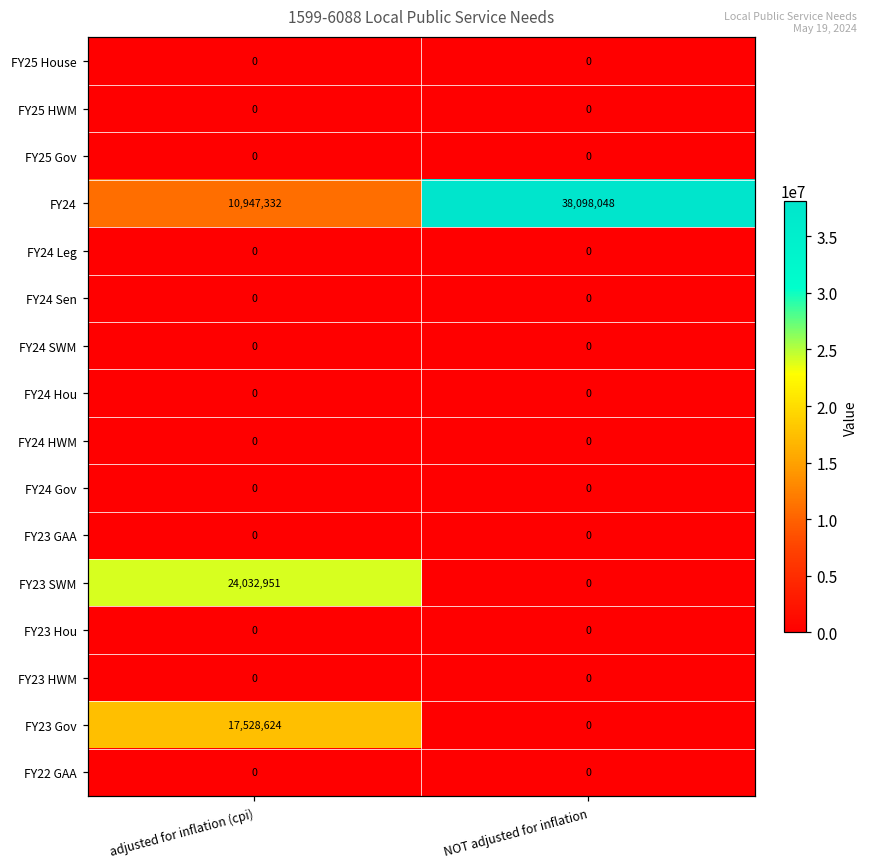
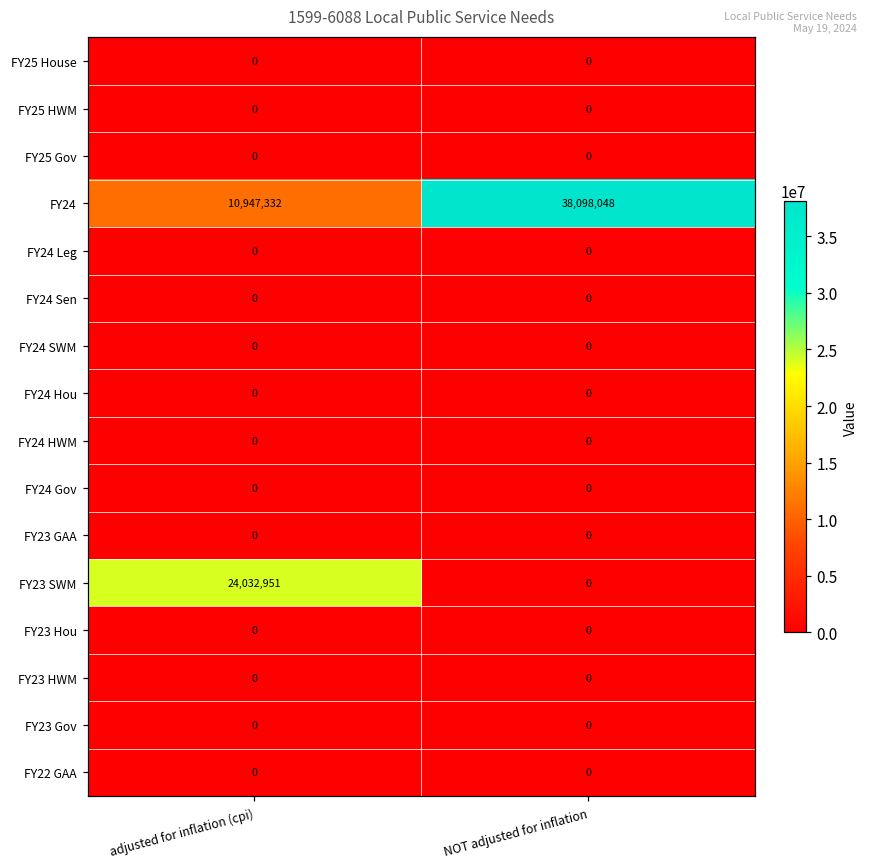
FY23 Gov, adjusted for inflation (cpi): 17,528,624 -> 0
